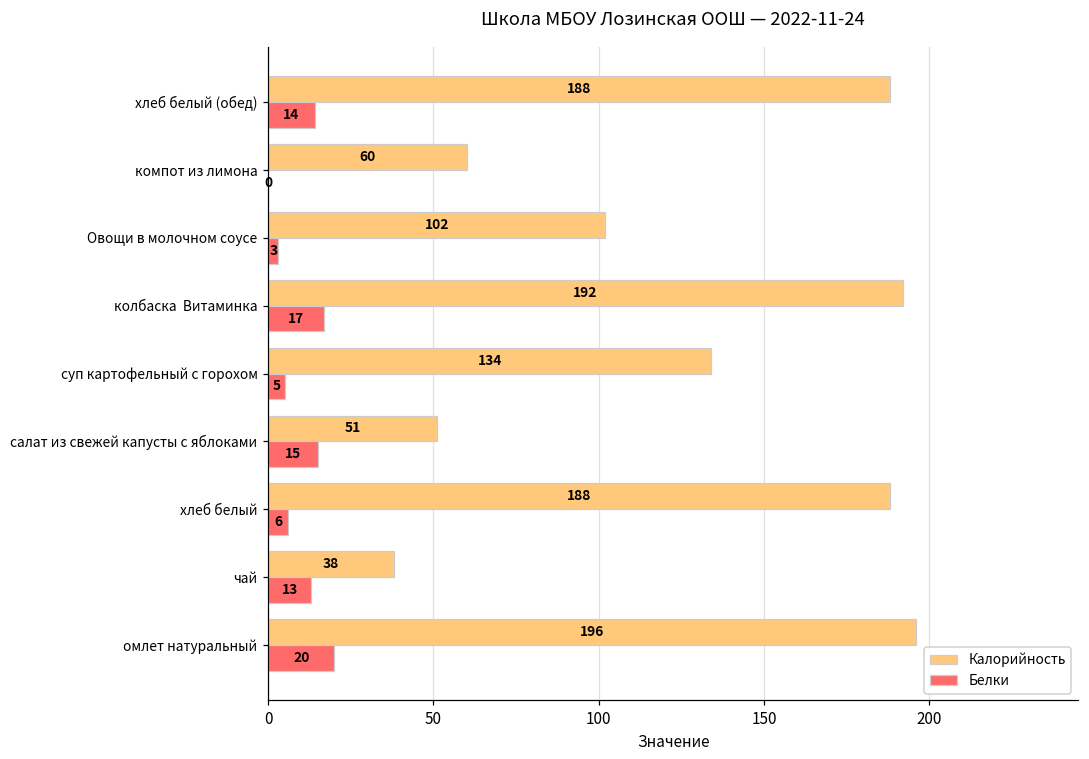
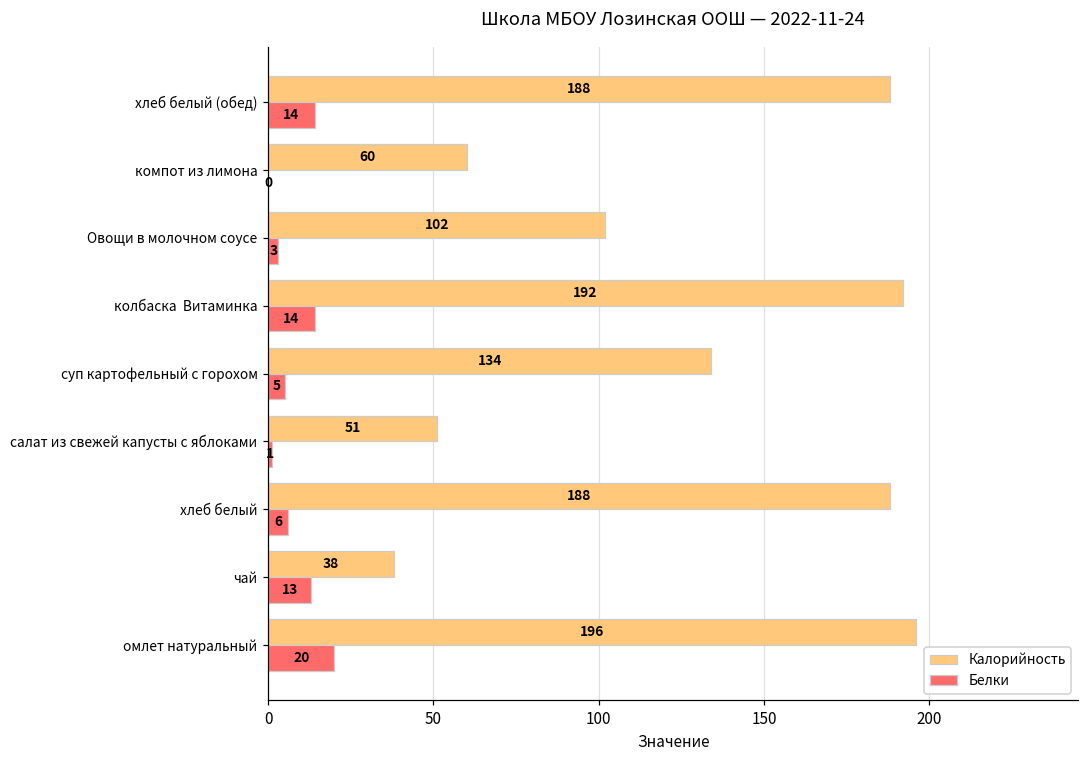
Белки, колбаска Витаминка: 17 -> 14
Белки, салат из свежей капусты с яблоками: 15 -> 1
